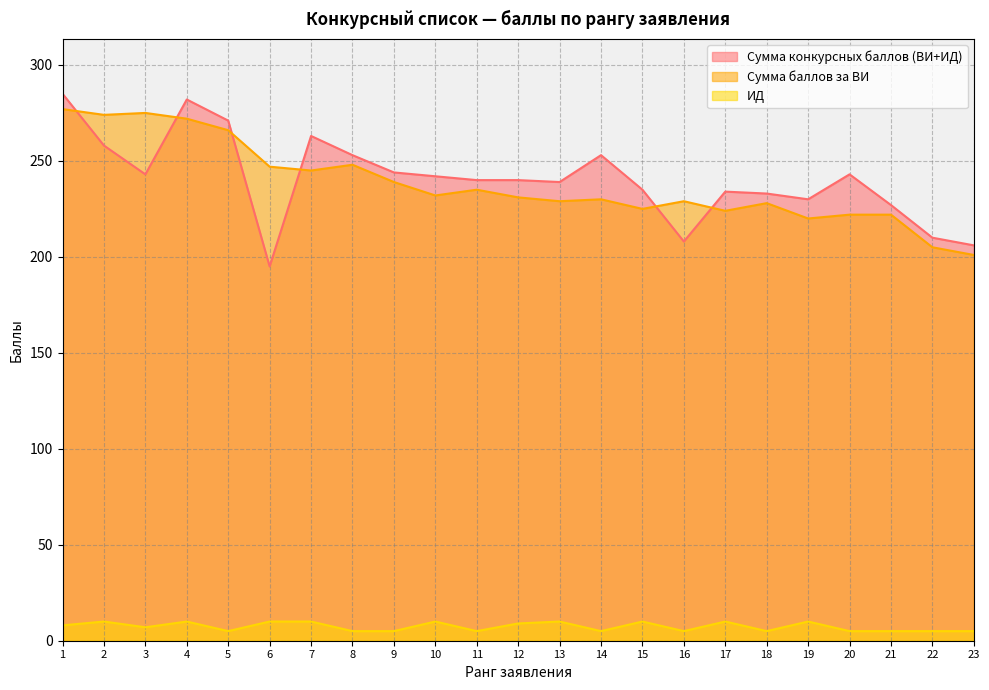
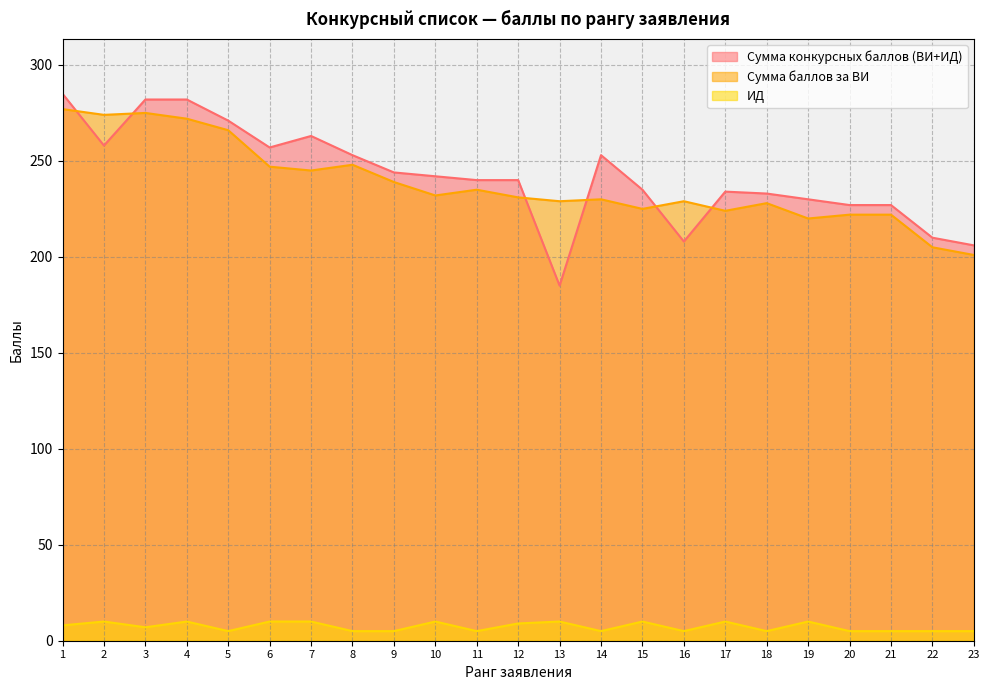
Сумма конкурсных баллов (ВИ+ИД), 3: 243 -> 282
Сумма конкурсных баллов (ВИ+ИД), 6: 195 -> 257
Сумма конкурсных баллов (ВИ+ИД), 13: 239 -> 185
Сумма конкурсных баллов (ВИ+ИД), 20: 243 -> 227
